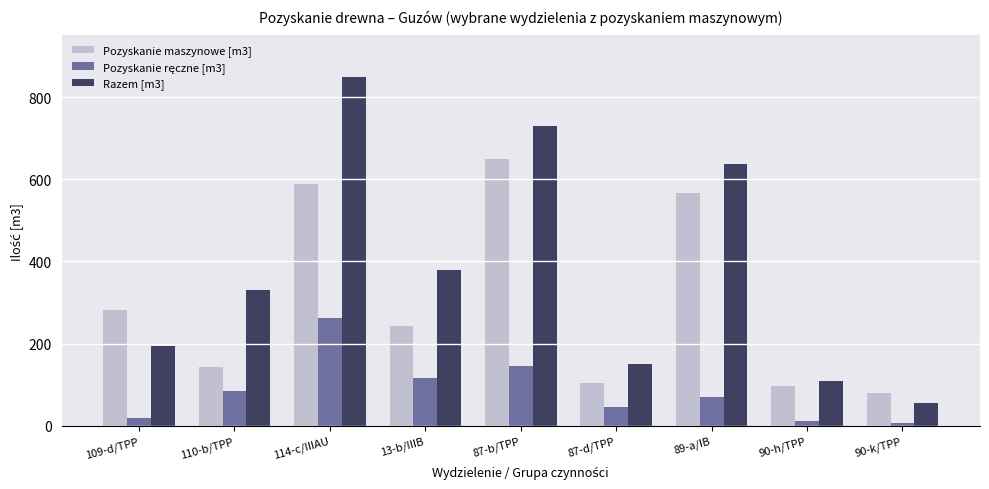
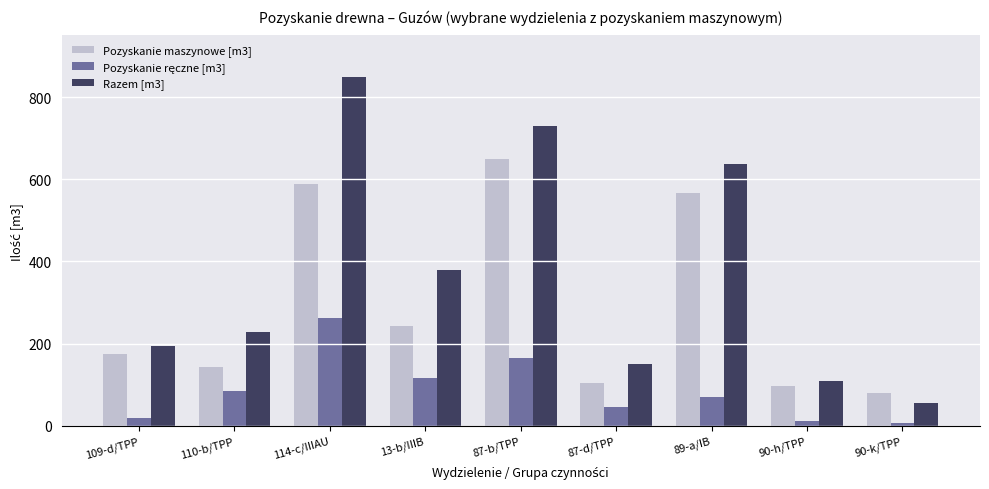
Pozyskanie maszynowe [m3], 109-d/TPP: 280 -> 180
Razem [m3], 110-b/TPP: 330 -> 230
Pozyskanie ręczne [m3], 87-b/TPP: 150 -> 170
